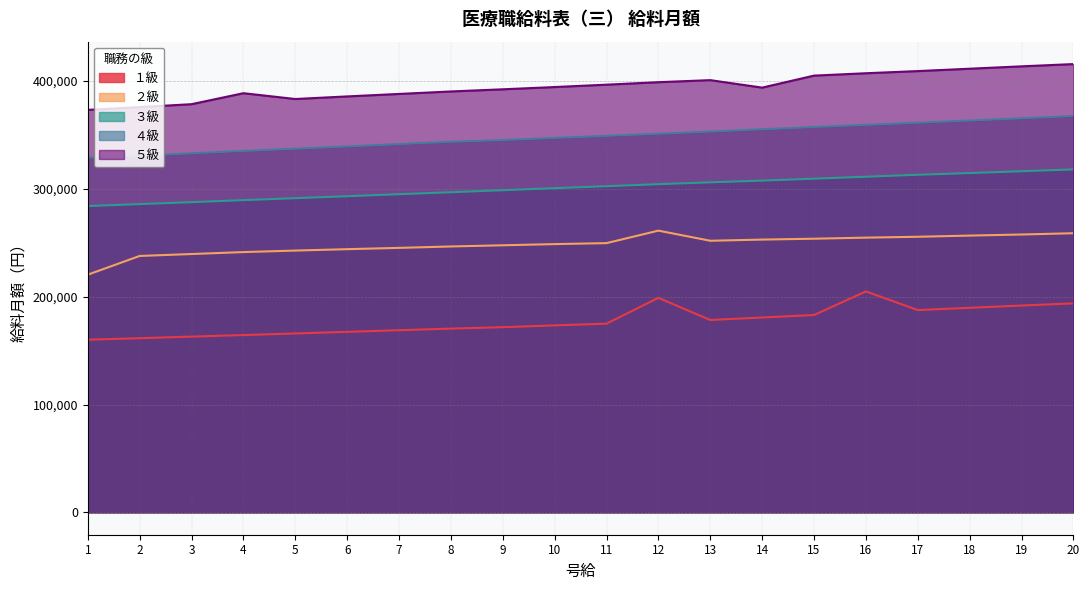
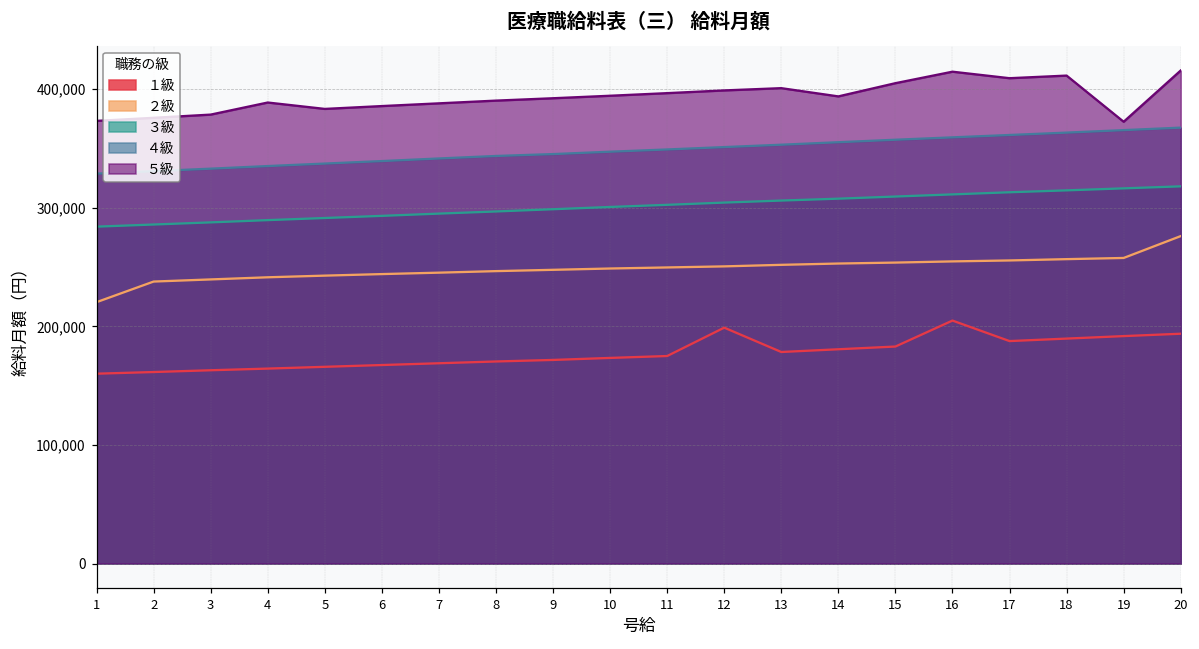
２級, 12: 261,000 -> 251,000
５級, 16: 407,000 -> 415,000
５級, 19: 414,000 -> 373,000
２級, 20: 259,000 -> 276,000
